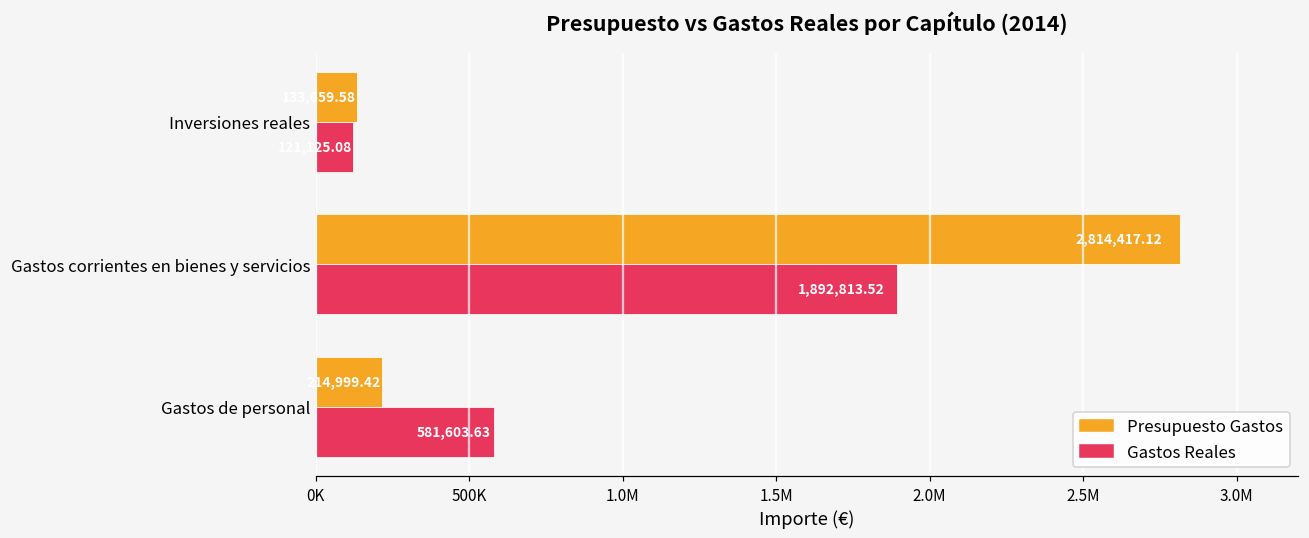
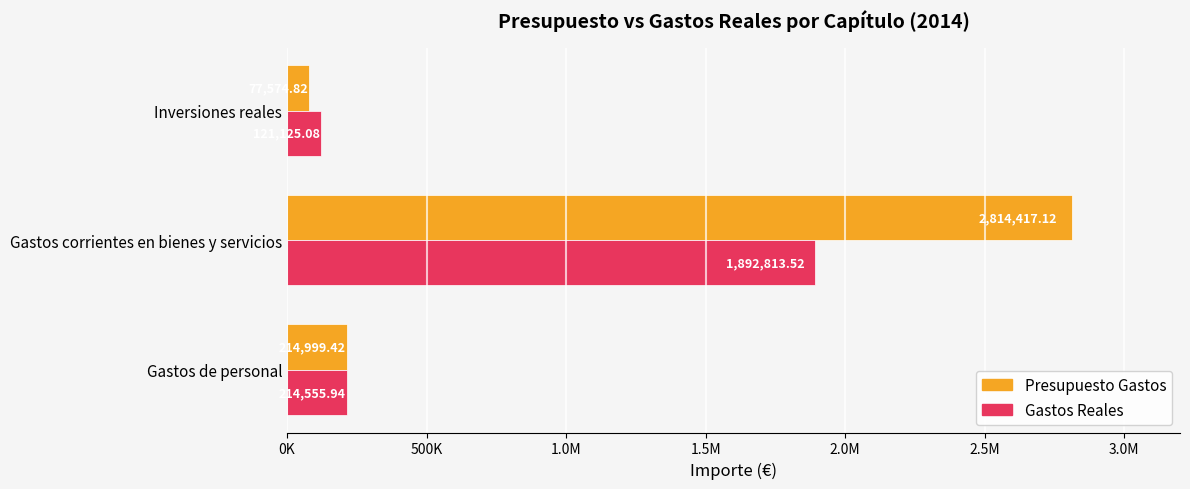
Presupuesto Gastos, Inversiones reales: 130000 -> 80000
Gastos Reales, Gastos de personal: 581,603.63 -> 214,555.94
